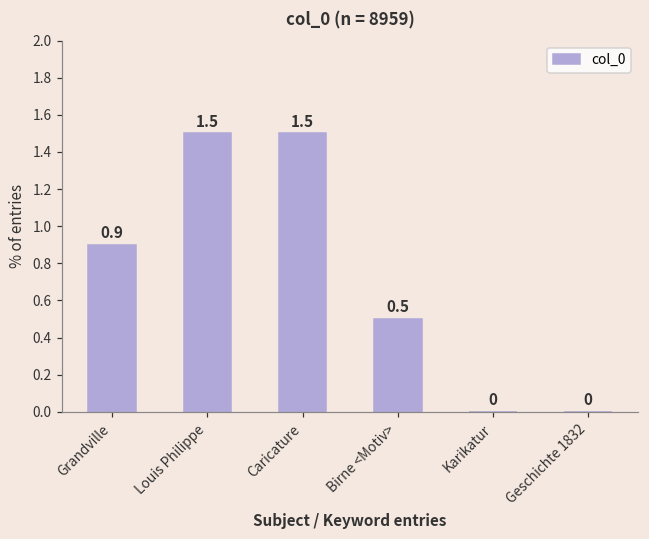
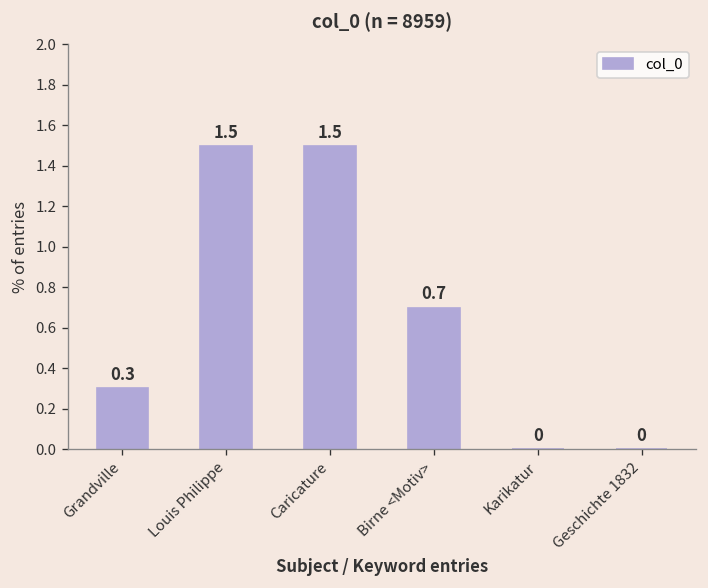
Grandville: 0.9 -> 0.3
Birne <Motiv>: 0.5 -> 0.7
